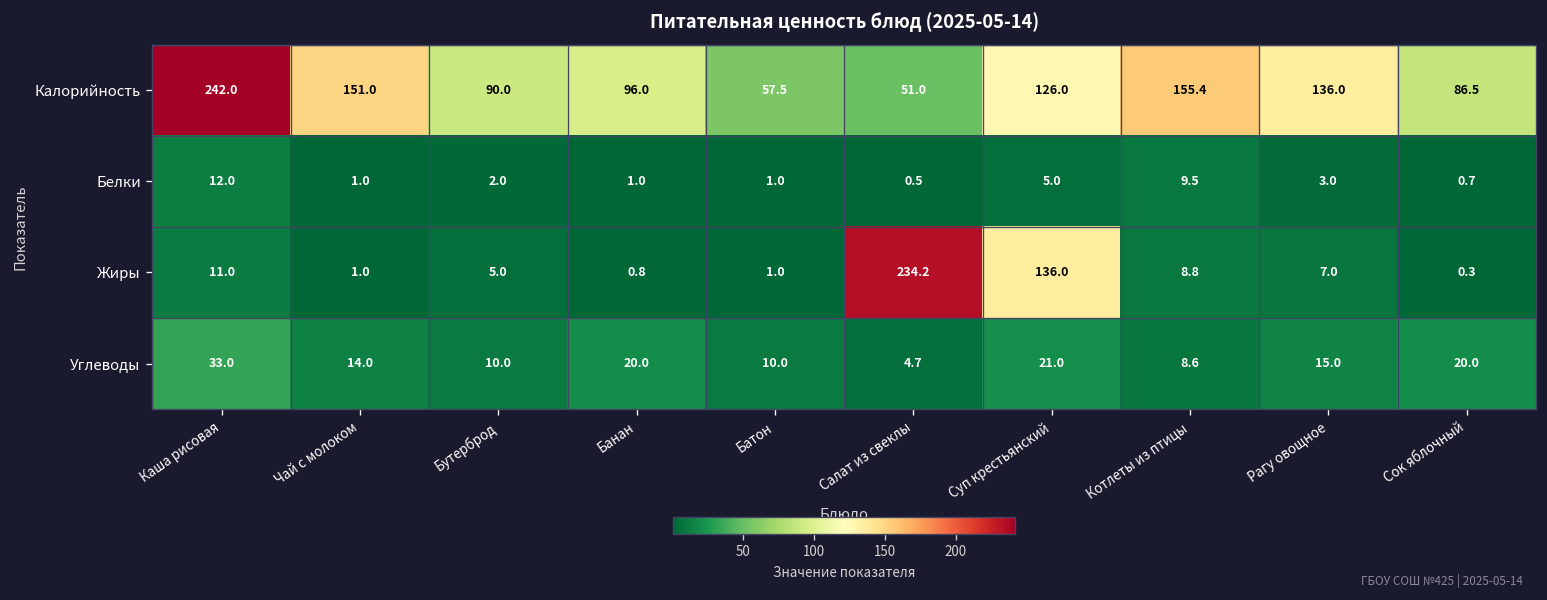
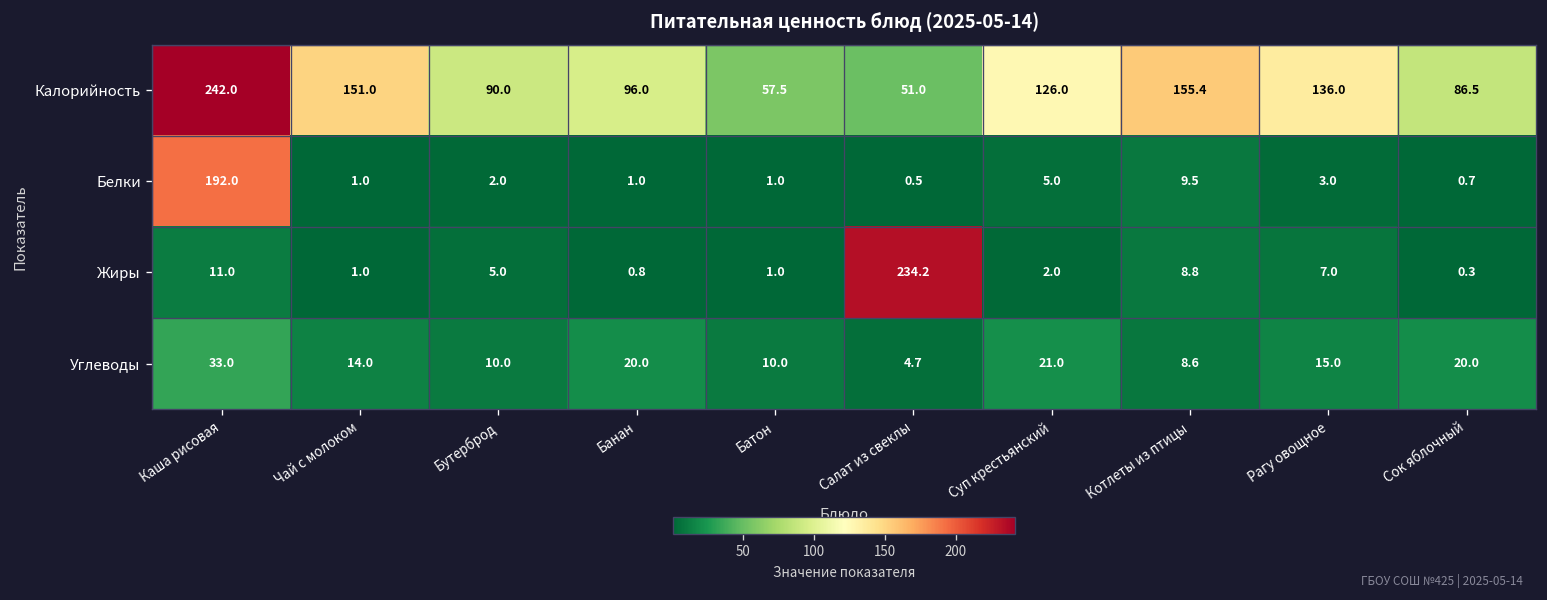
Белки, Каша рисовая: 12.0 -> 192.0
Жиры, Суп крестьянский: 136.0 -> 2.0
